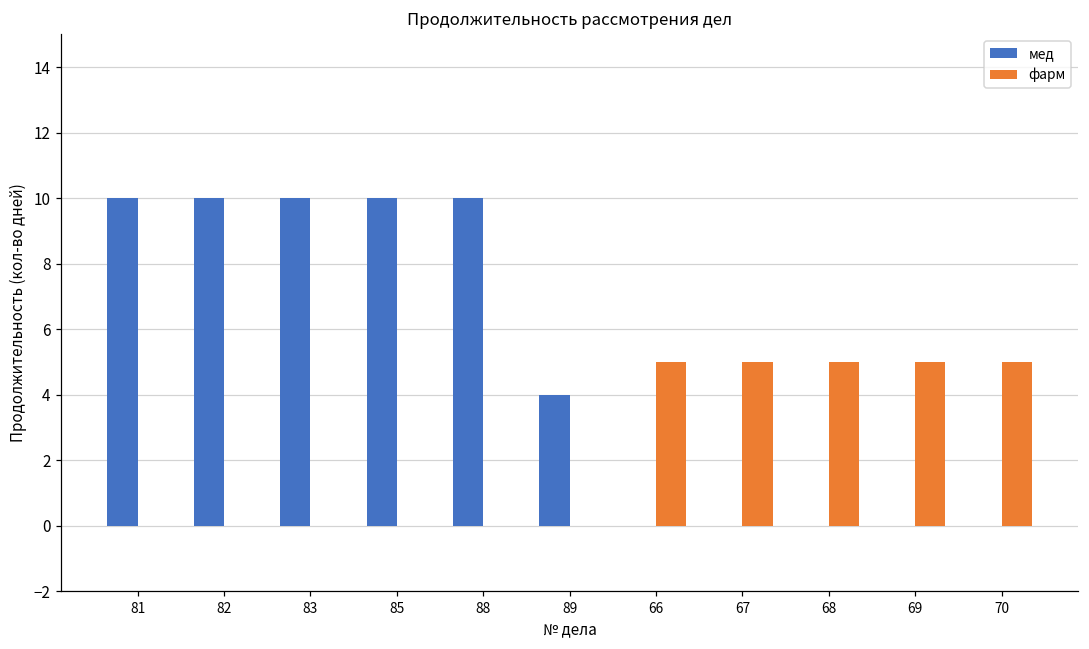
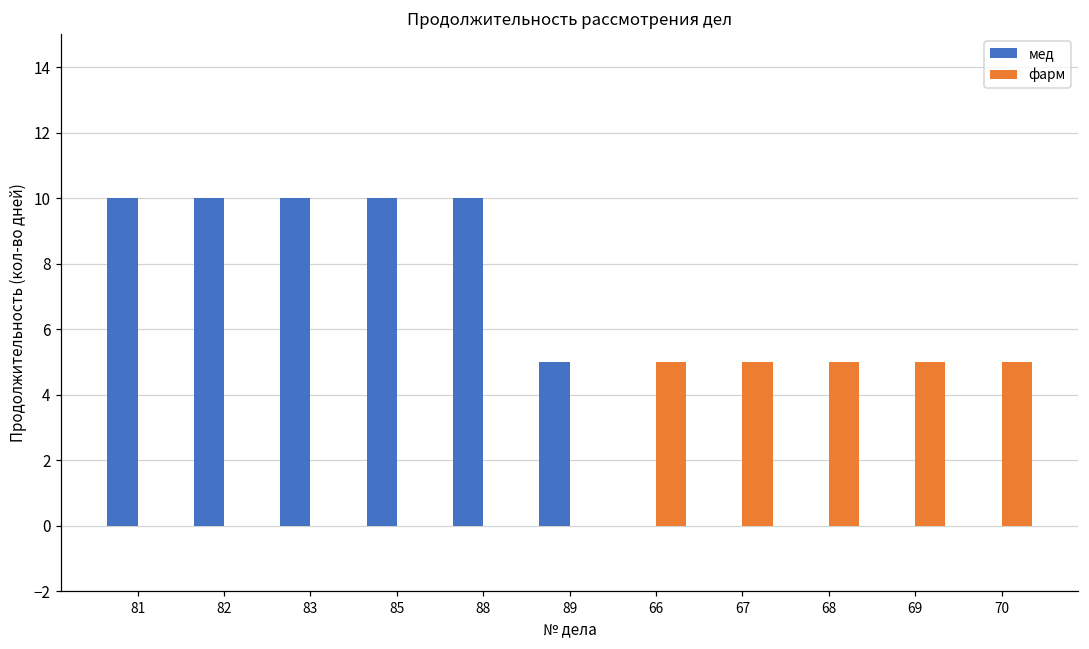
мед, 89: 4 -> 5
